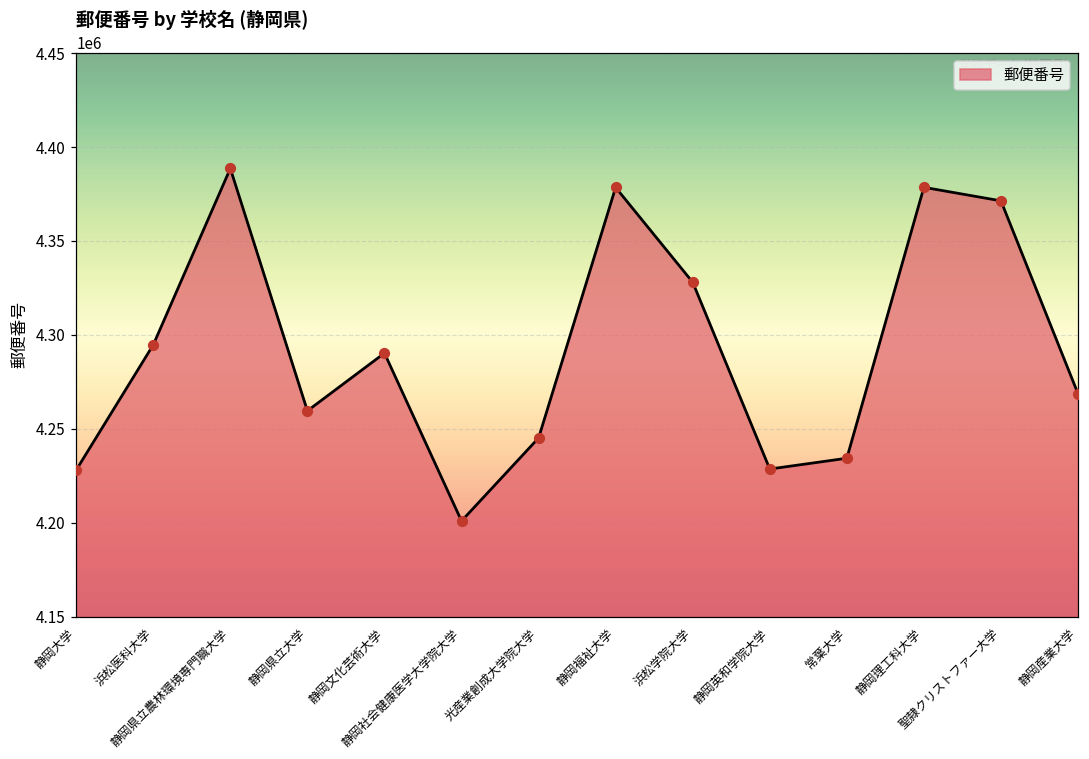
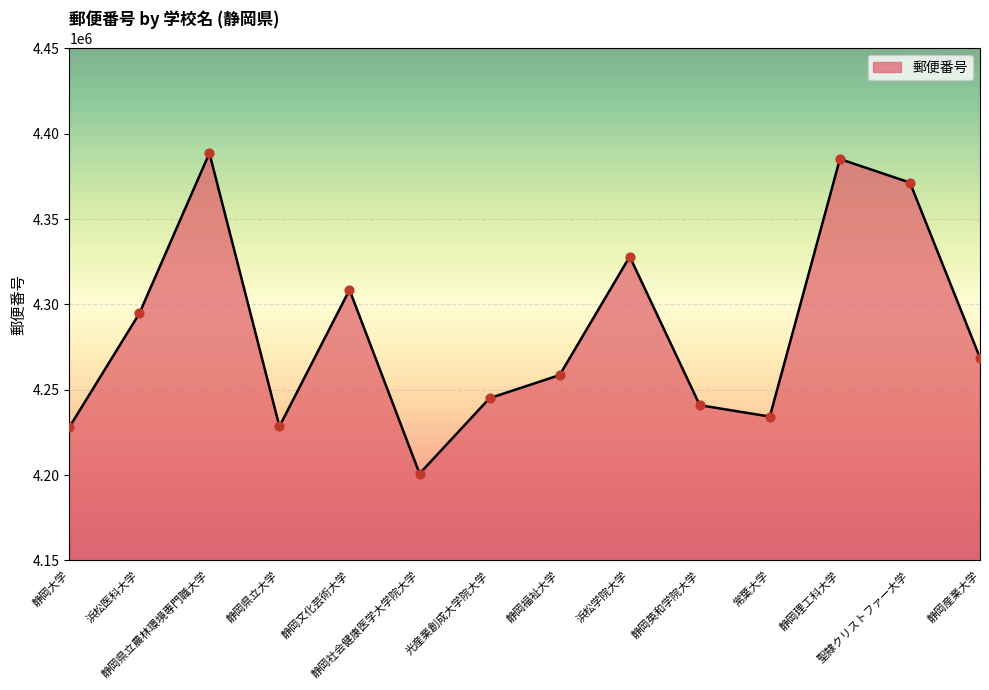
静岡県立大学: 4260000 -> 4229000
静岡文化芸術大学: 4290000 -> 4309000
静岡福祉大学: 4378000 -> 4259000
静岡英和学院大学: 4229000 -> 4241000
静岡理工科大学: 4379000 -> 4385000
